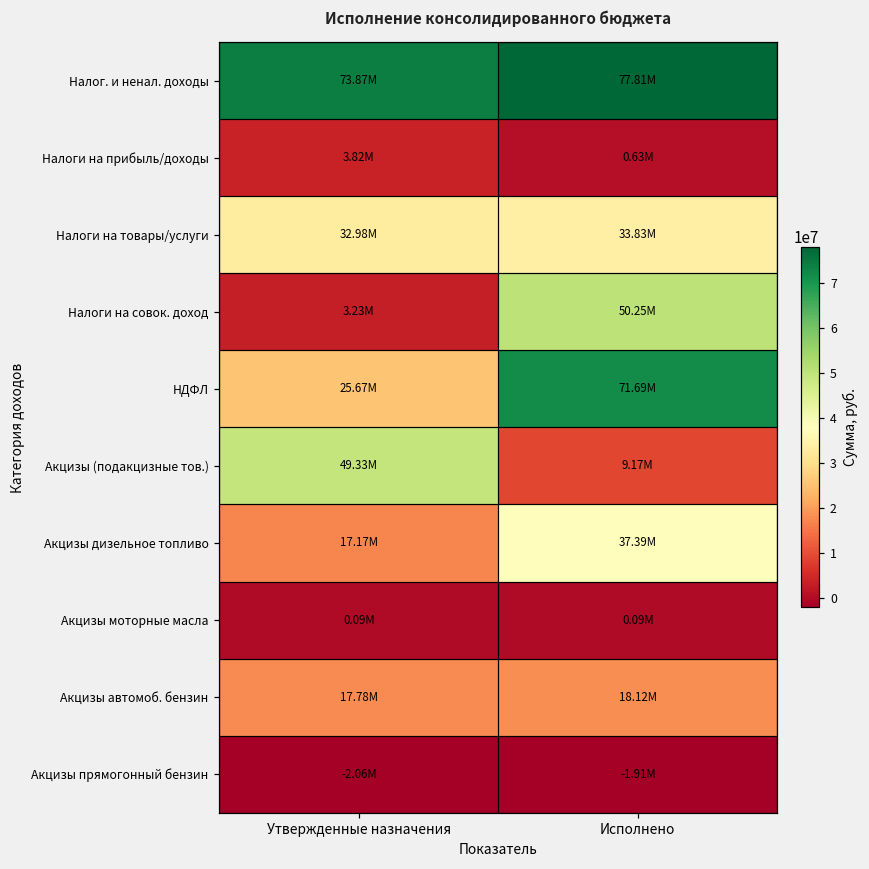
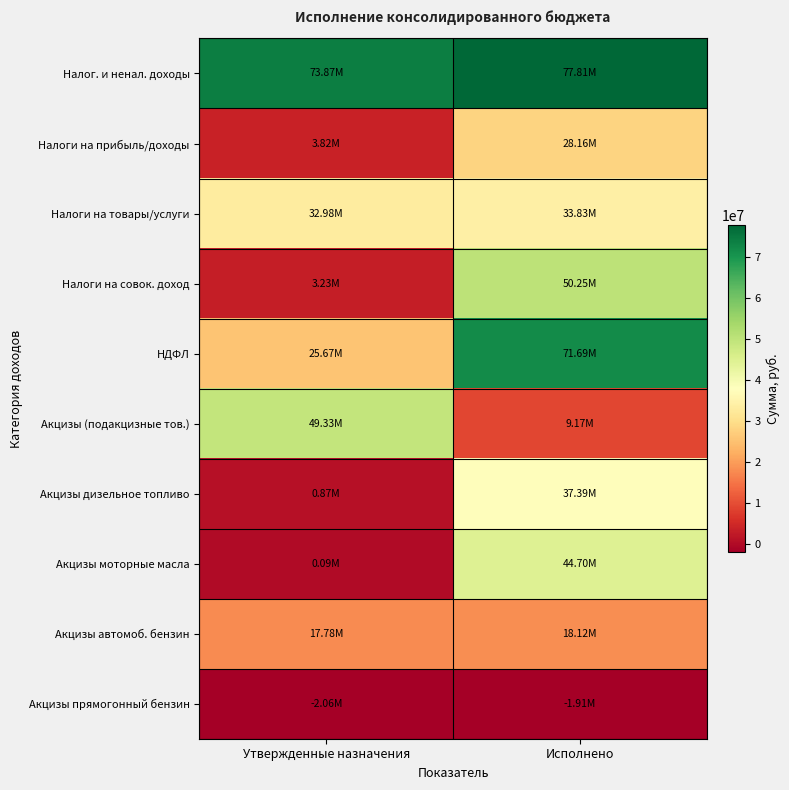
Налоги на прибыль/доходы, Исполнено: 0.63M -> 28.16M
Акцизы дизельное топливо, Утвержденные назначения: 17.17M -> 0.87M
Акцизы моторные масла, Исполнено: 0.09M -> 44.70M
